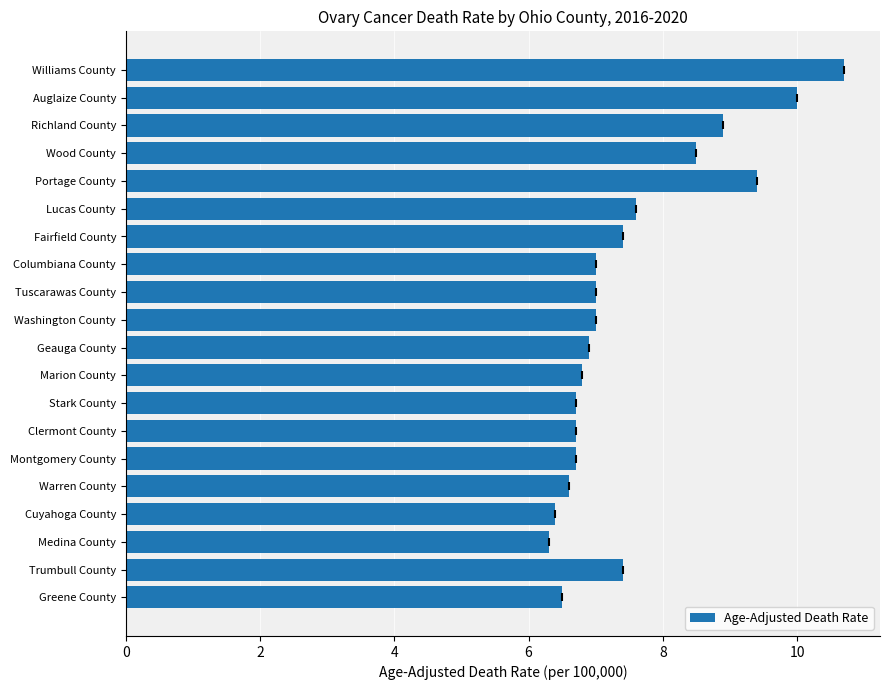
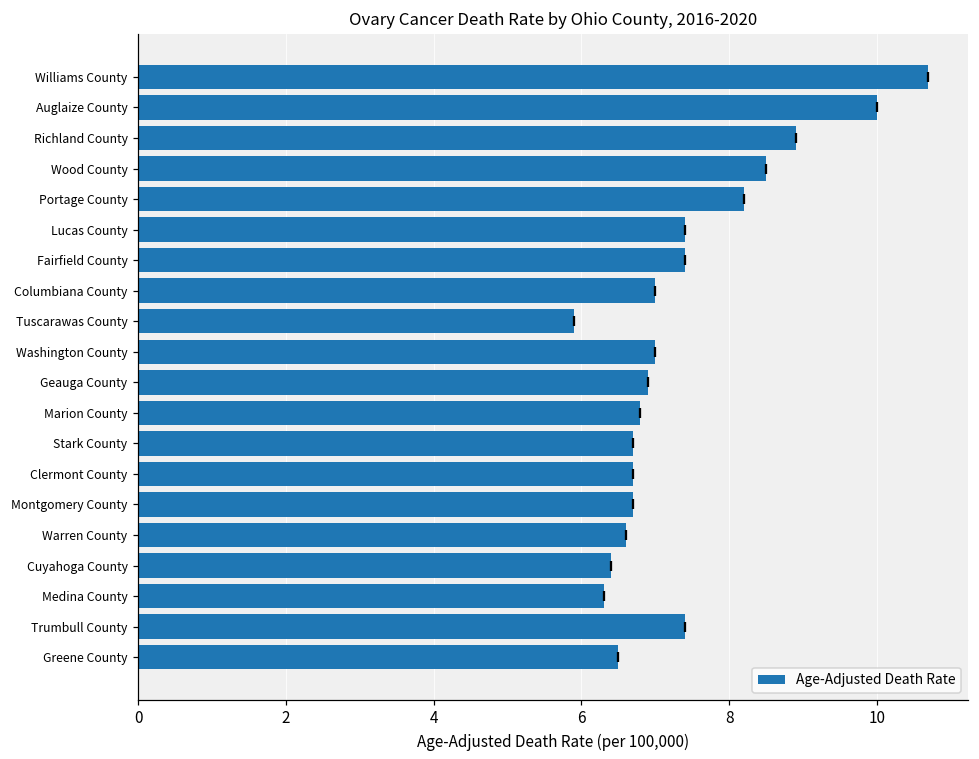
Age-Adjusted Death Rate, Portage County: 9.4 -> 8.2
Age-Adjusted Death Rate, Lucas County: 7.6 -> 7.4
Age-Adjusted Death Rate, Tuscarawas County: 7.0 -> 5.9
